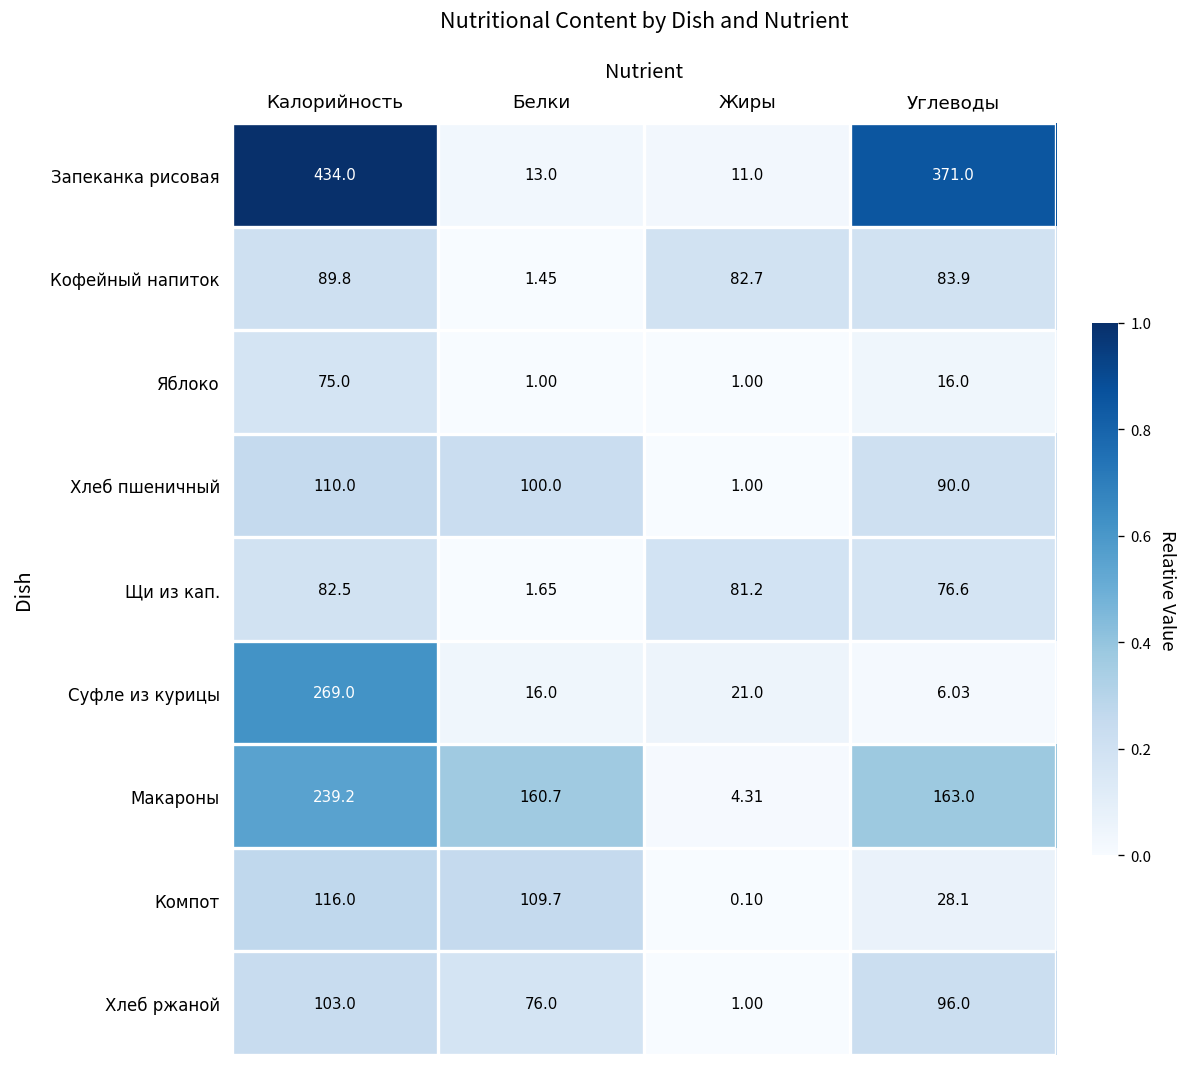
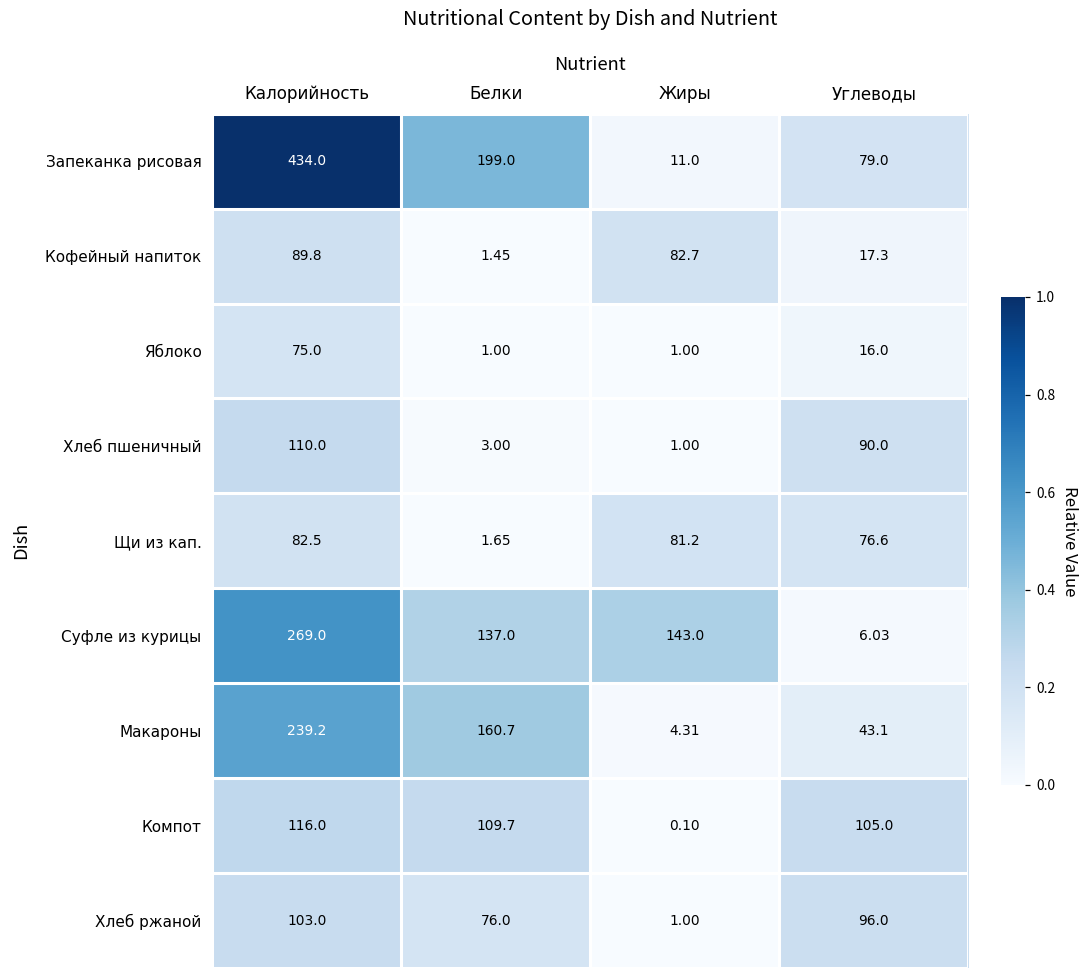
Запеканка рисовая, Белки: 13.0 -> 199.0
Запеканка рисовая, Углеводы: 371.0 -> 79.0
Кофейный напиток, Углеводы: 83.9 -> 17.3
Хлеб пшеничный, Белки: 100.0 -> 3.00
Суфле из курицы, Белки: 16.0 -> 137.0
Суфле из курицы, Жиры: 21.0 -> 143.0
Макароны, Углеводы: 163.0 -> 43.1
Компот, Углеводы: 28.1 -> 105.0
